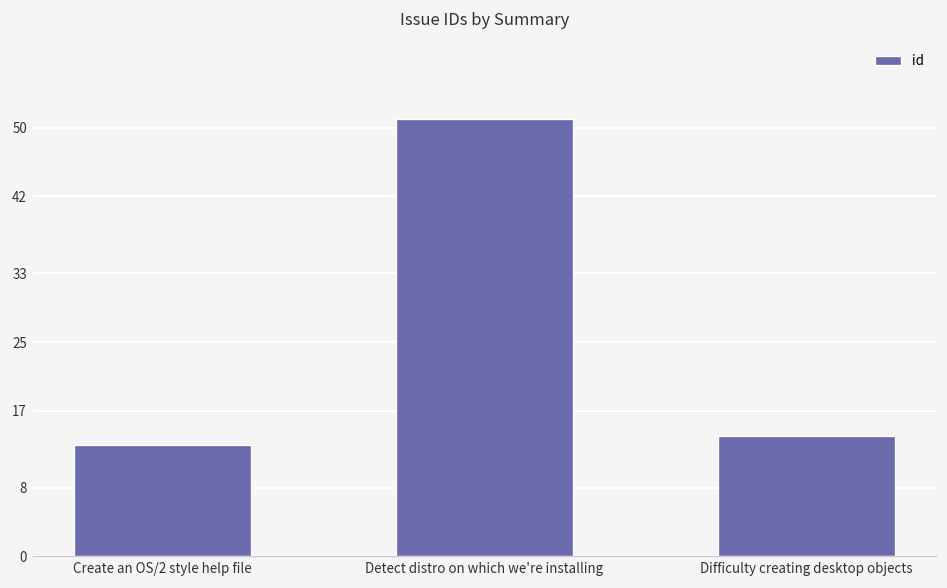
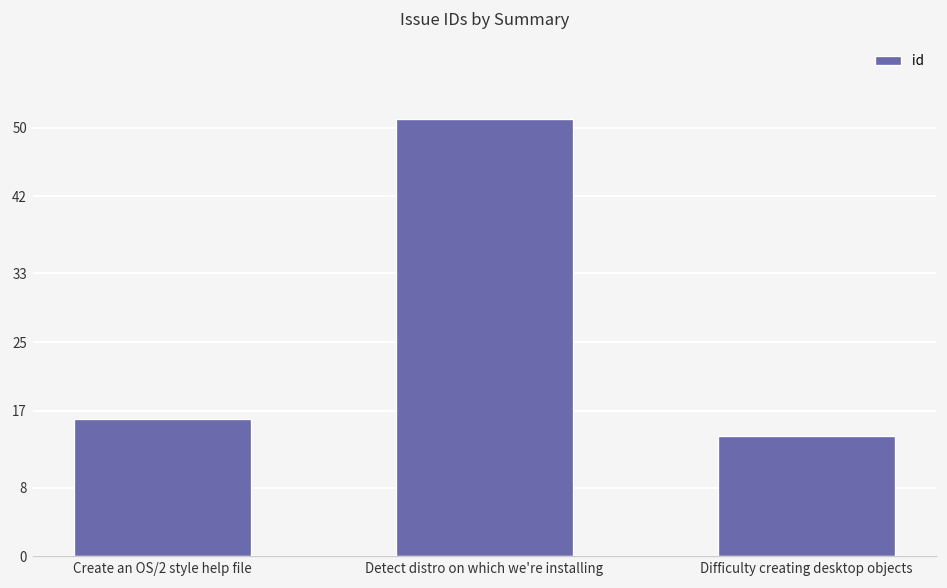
Create an OS/2 style help file: 13 -> 16
